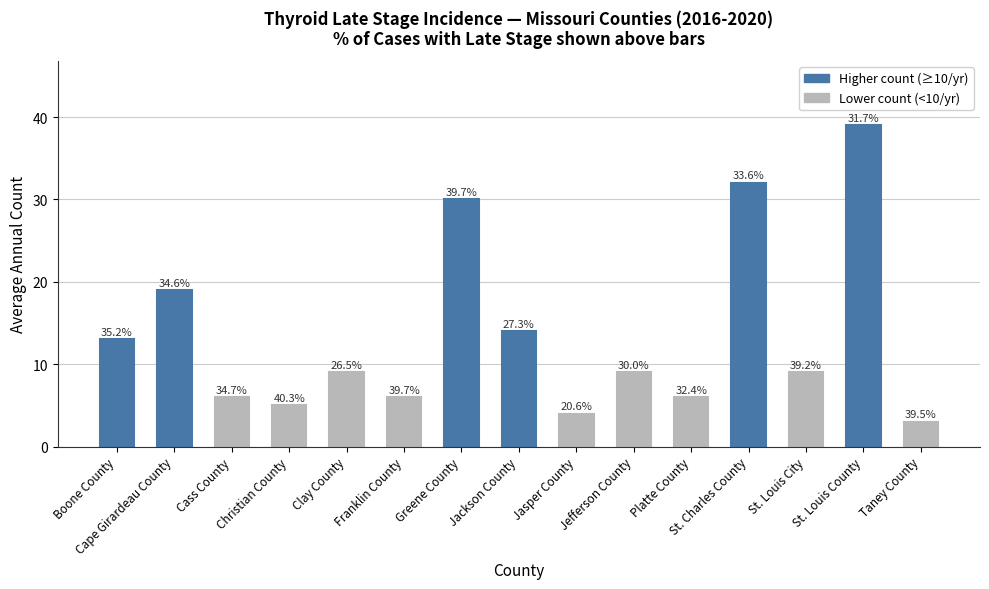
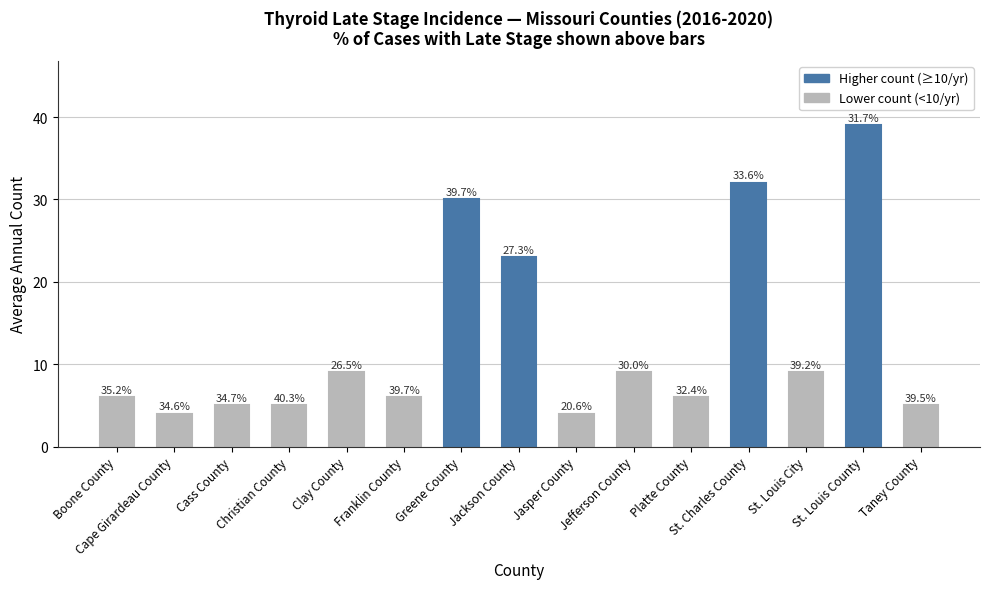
Boone County: 13 -> 6
Cape Girardeau County: 19 -> 4
Cass County: 6 -> 5
Jackson County: 14 -> 23
Taney County: 3 -> 5
